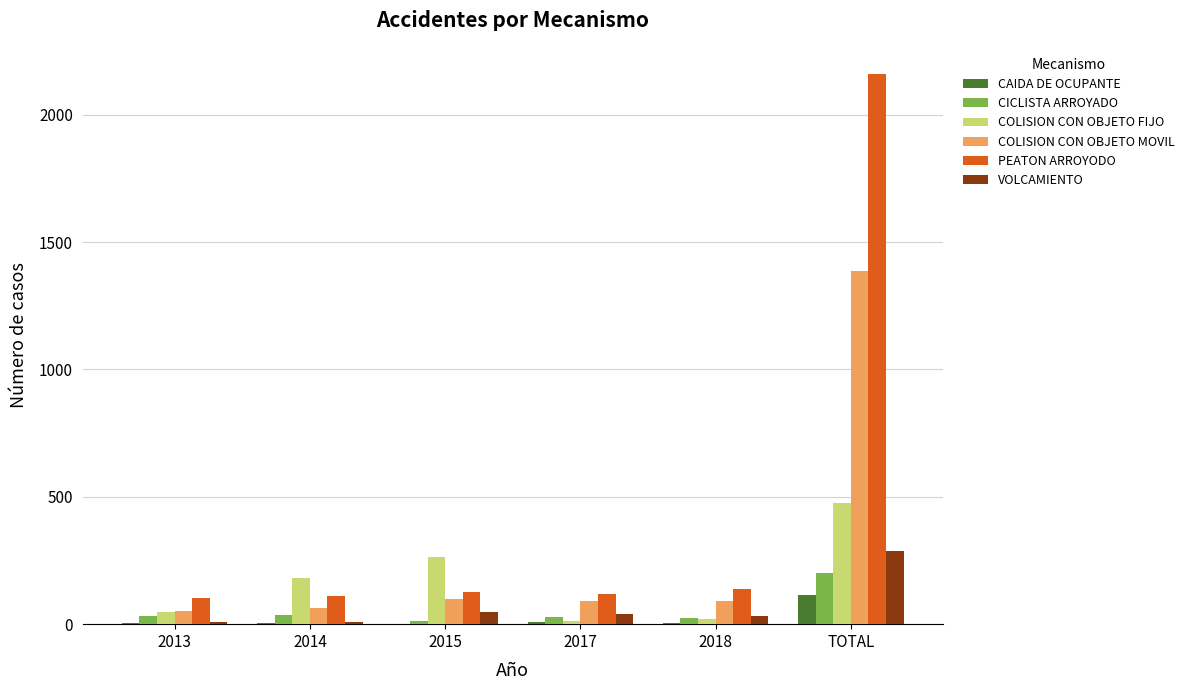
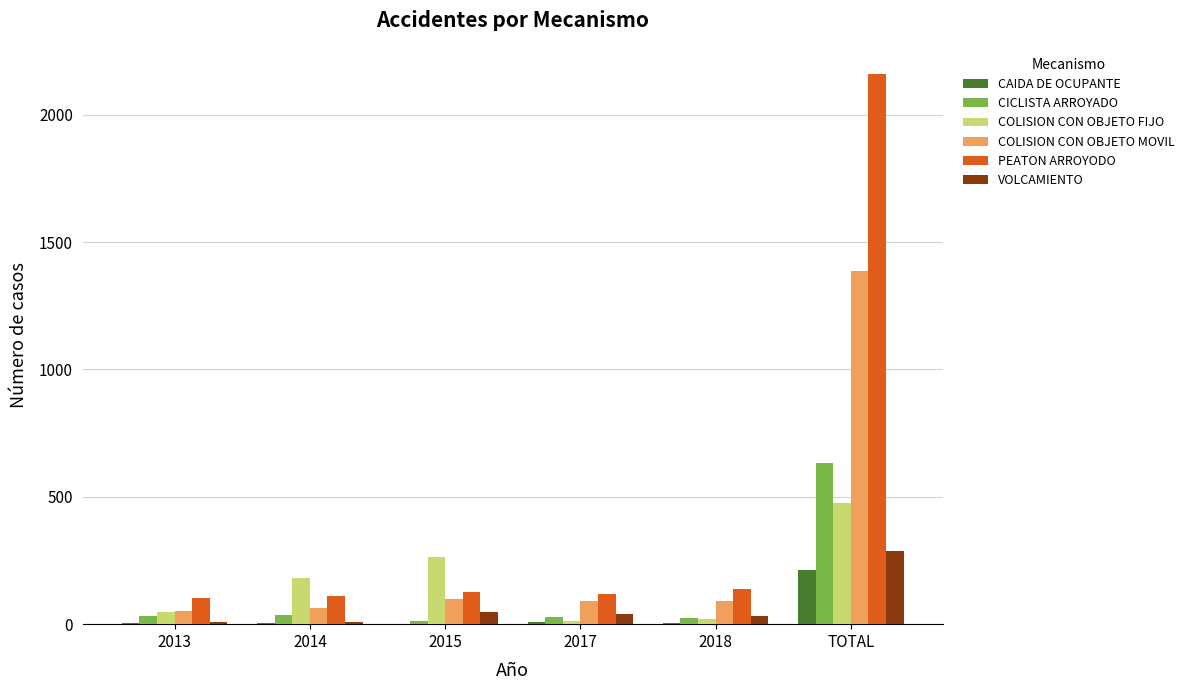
CAIDA DE OCUPANTE, TOTAL: 120 -> 210
CICLISTA ARROYADO, TOTAL: 200 -> 630
